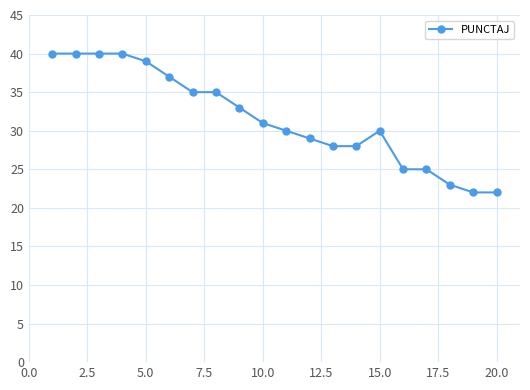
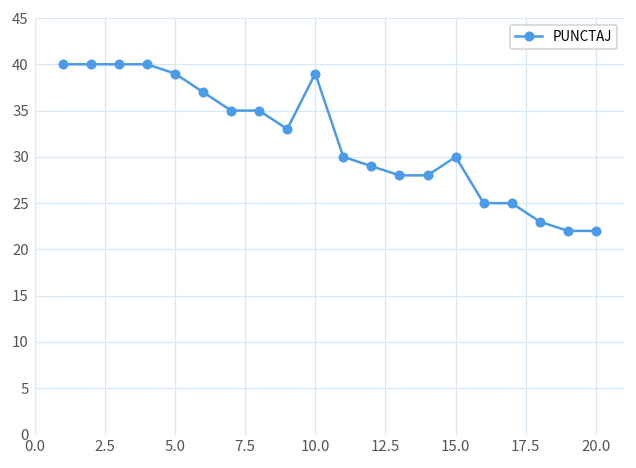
10.0: 31 -> 39
